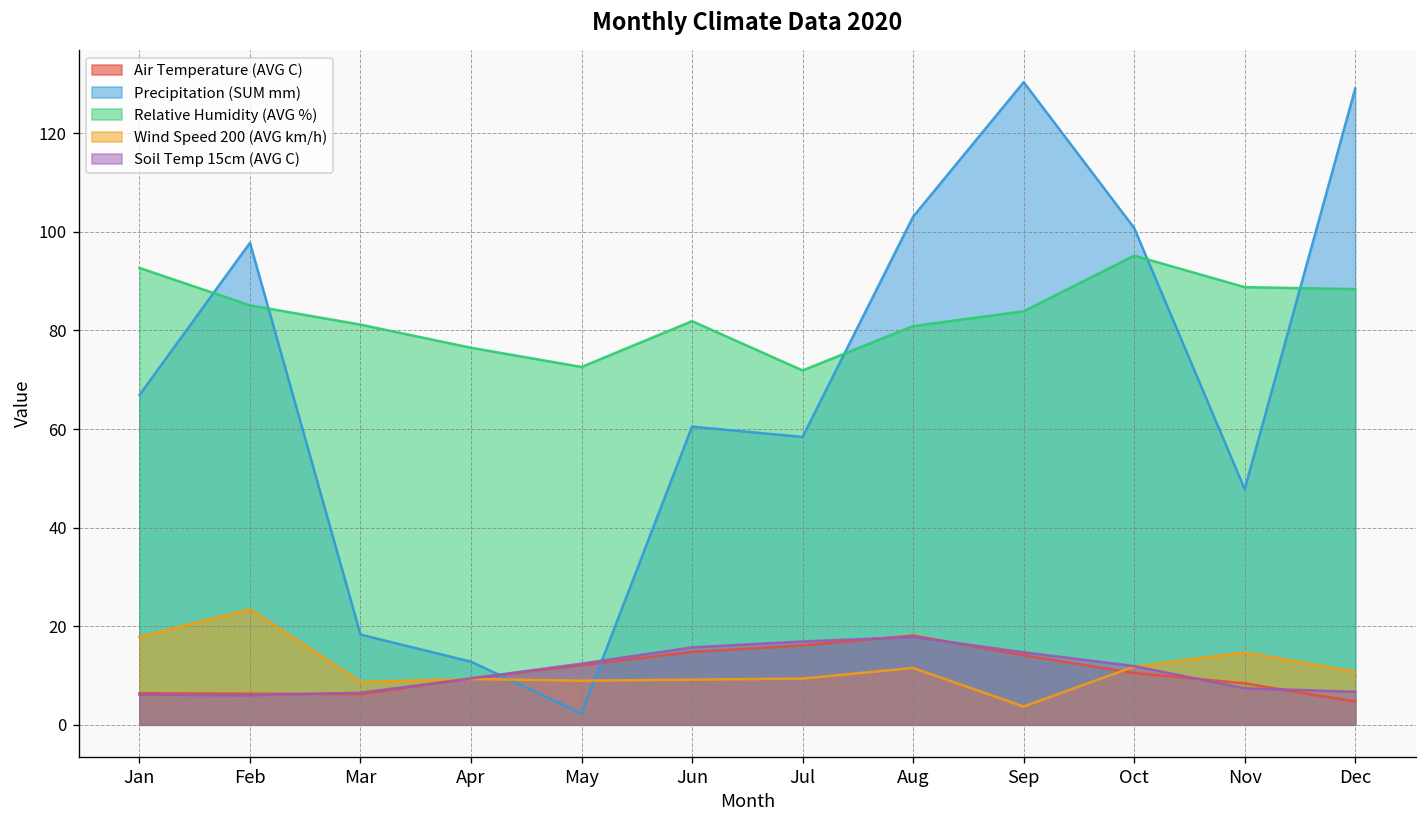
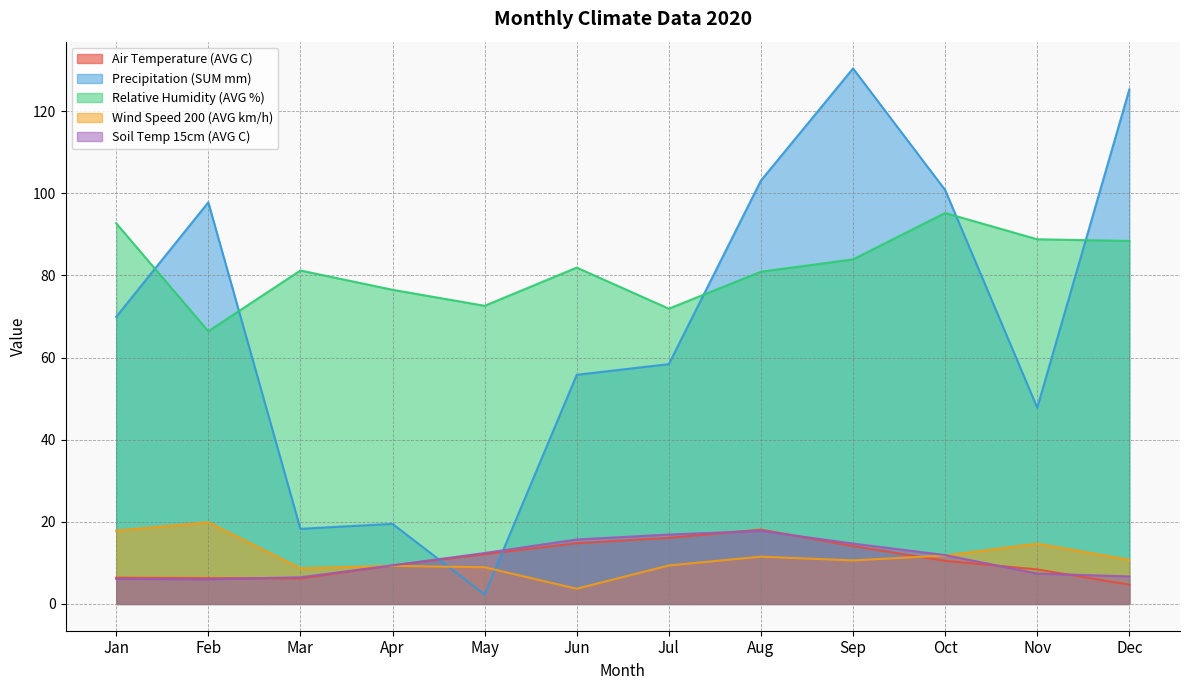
Precipitation (SUM mm), Jan: 67 -> 70
Relative Humidity (AVG %), Feb: 85 -> 66
Wind Speed 200 (AVG km/h), Feb: 23 -> 20
Precipitation (SUM mm), Apr: 13 -> 20
Precipitation (SUM mm), Jun: 61 -> 56
Wind Speed 200 (AVG km/h), Jun: 9 -> 4
Wind Speed 200 (AVG km/h), Sep: 4 -> 11
Precipitation (SUM mm), Dec: 129 -> 125
